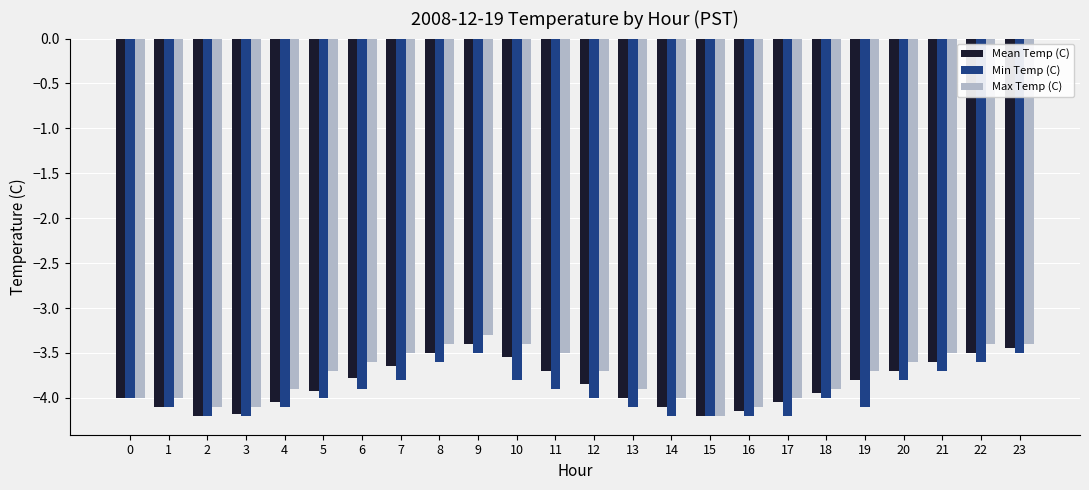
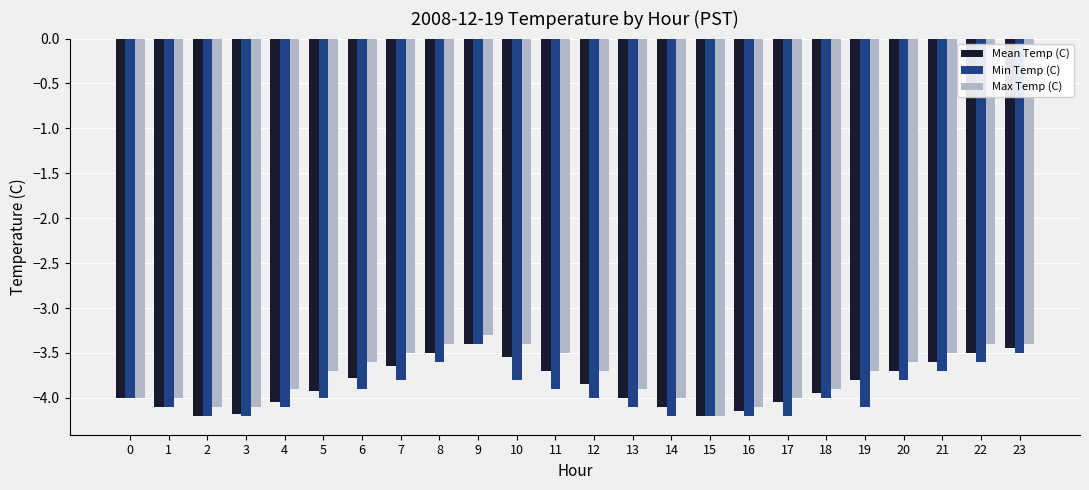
Min Temp (C), 9: -3.5 -> -3.4
